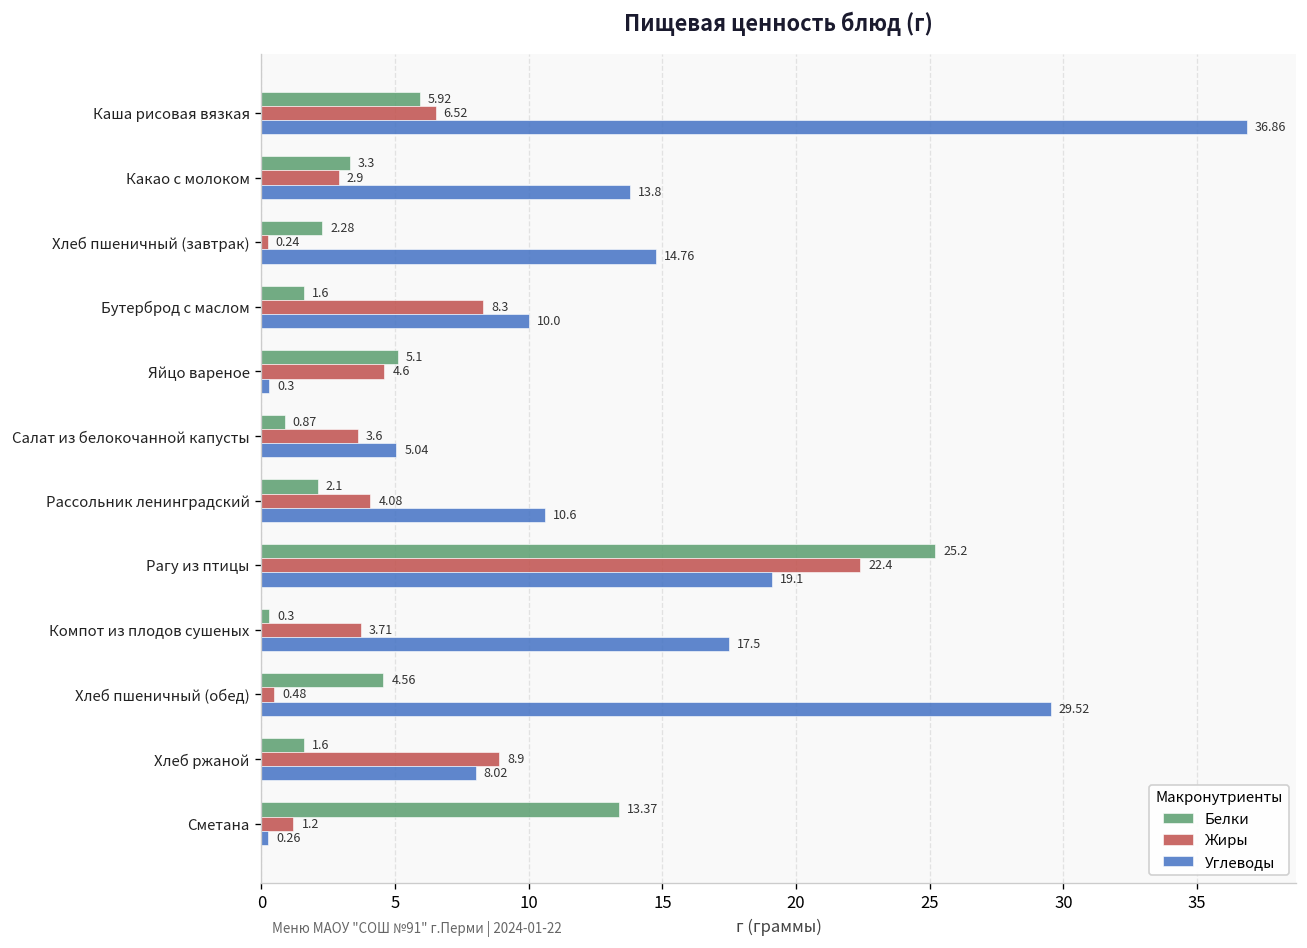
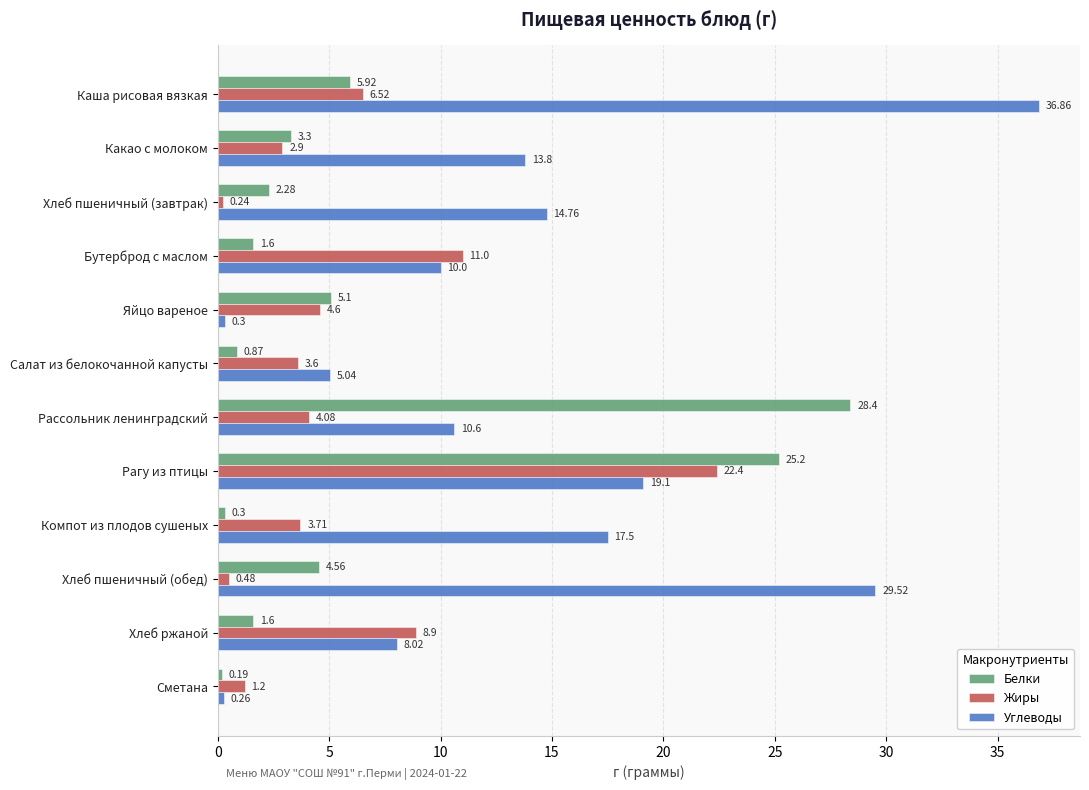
Жиры, Бутерброд с маслом: 8.3 -> 11.0
Белки, Рассольник ленинградский: 2.1 -> 28.4
Белки, Сметана: 13.37 -> 0.19
